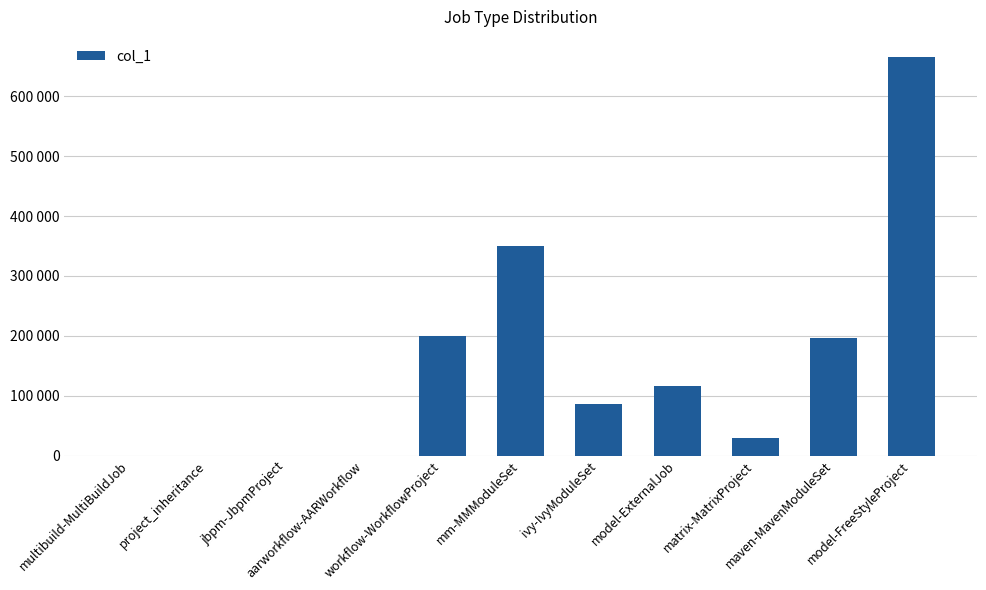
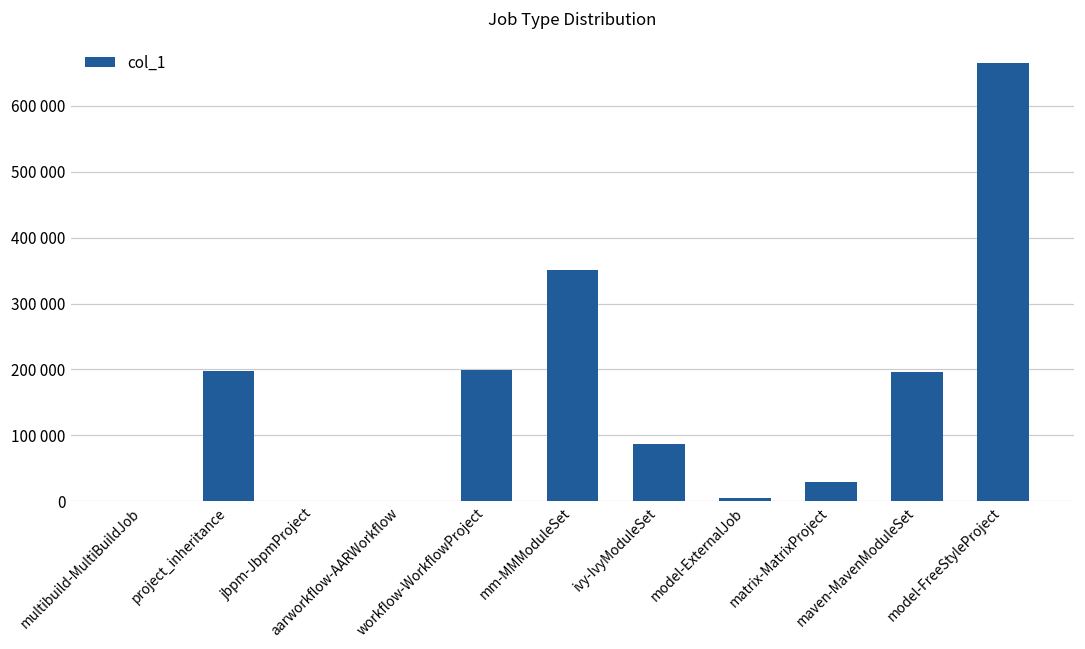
project_inheritance: 0 -> 200000
model-ExternalJob: 120000 -> 0
